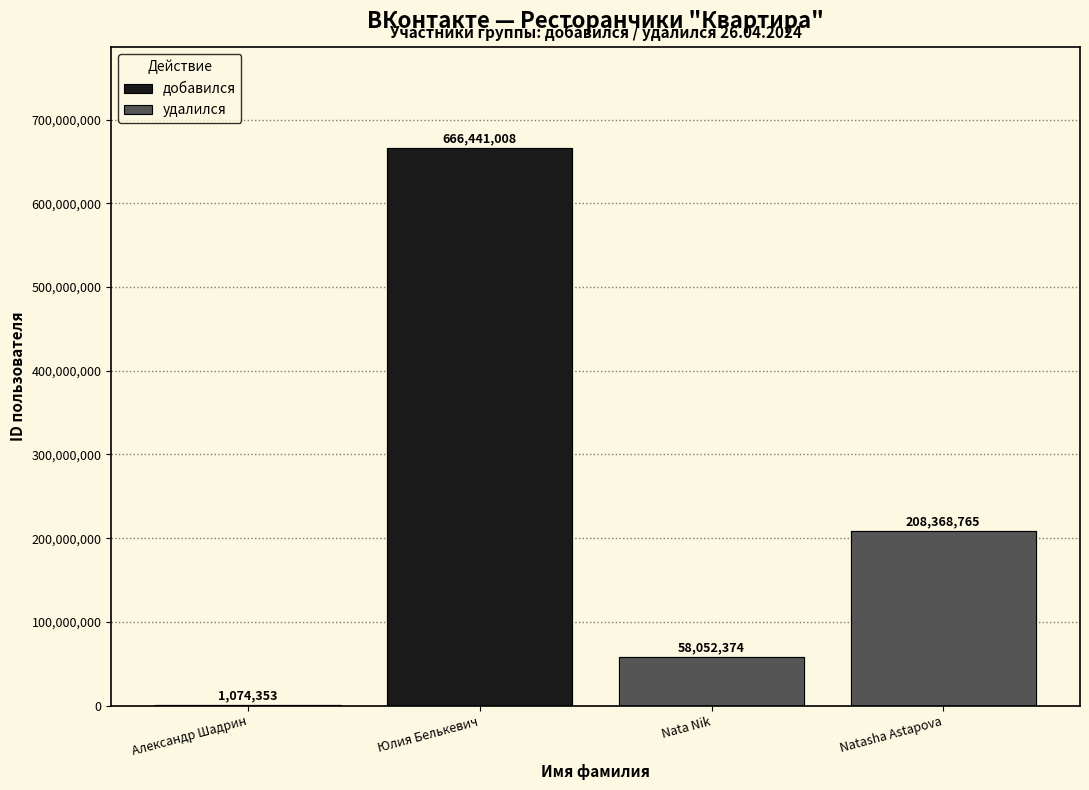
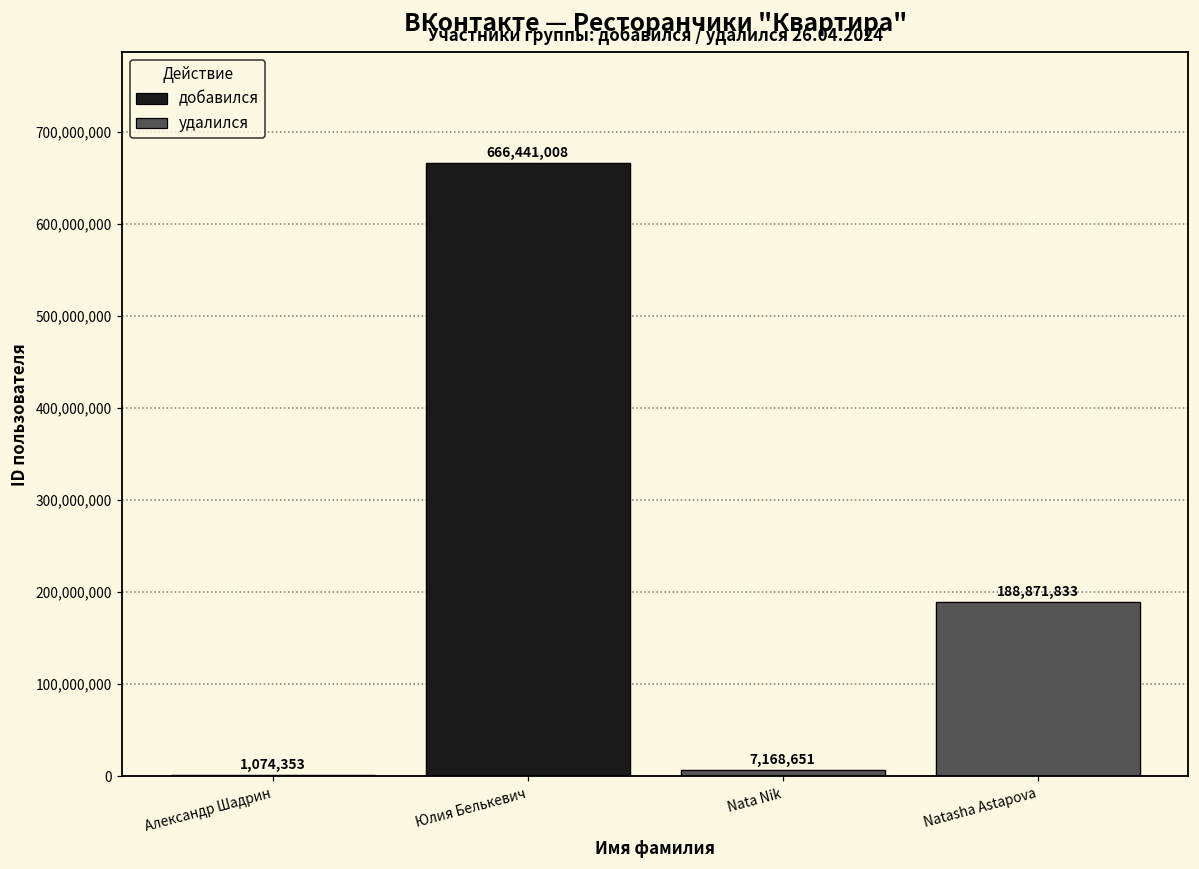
удалился, Nata Nik: 58,052,374 -> 7,168,651
удалился, Natasha Astapova: 208,368,765 -> 188,871,833
